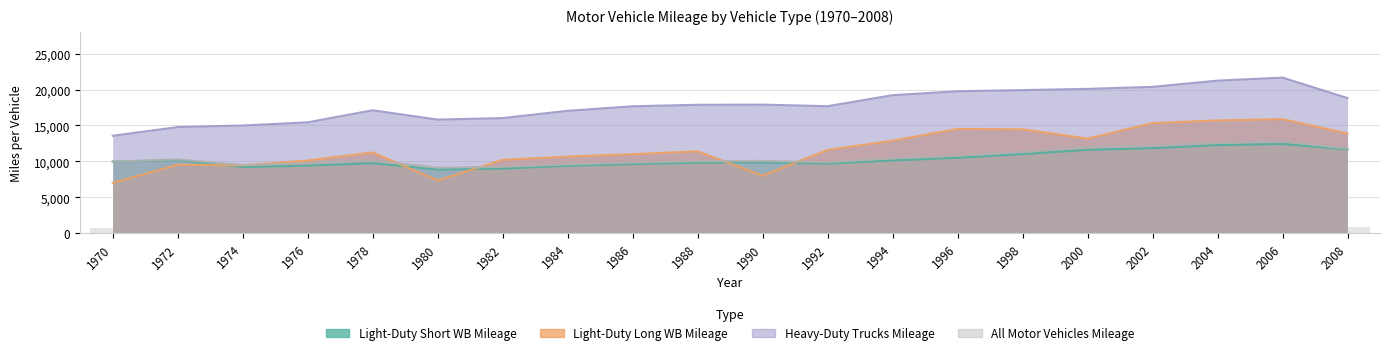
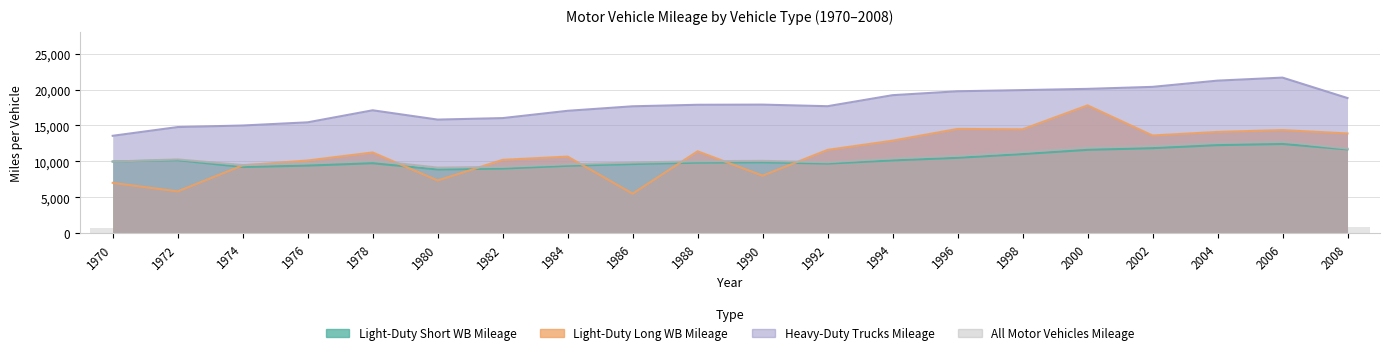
Light-Duty Long WB Mileage, 1972: 10,000 -> 6,000
Light-Duty Long WB Mileage, 1986: 11,000 -> 6,000
Light-Duty Long WB Mileage, 2000: 13,000 -> 18,000
Light-Duty Long WB Mileage, 2002: 15,000 -> 14,000
Light-Duty Long WB Mileage, 2004: 16,000 -> 14,000
Light-Duty Long WB Mileage, 2006: 16,000 -> 14,000
